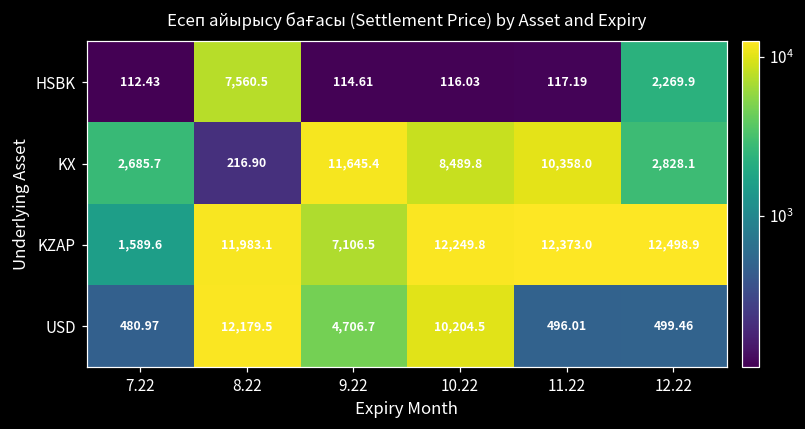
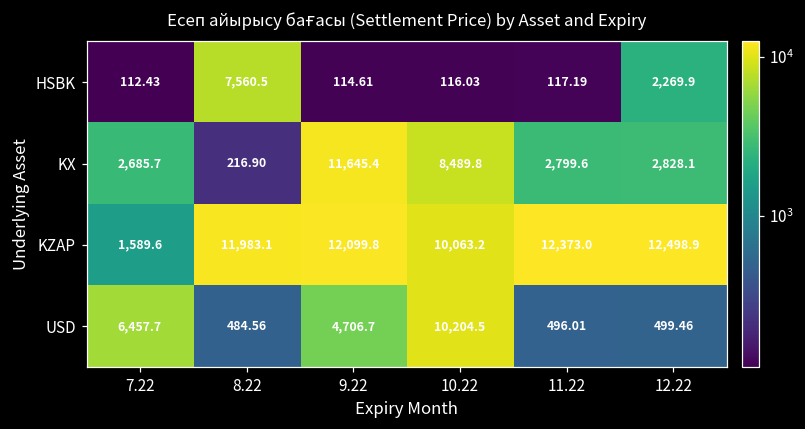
KX, 11.22: 10,358.0 -> 2,799.6
KZAP, 9.22: 7,106.5 -> 12,099.8
KZAP, 10.22: 12,249.8 -> 10,063.2
USD, 7.22: 480.97 -> 6,457.7
USD, 8.22: 12,179.5 -> 484.56
